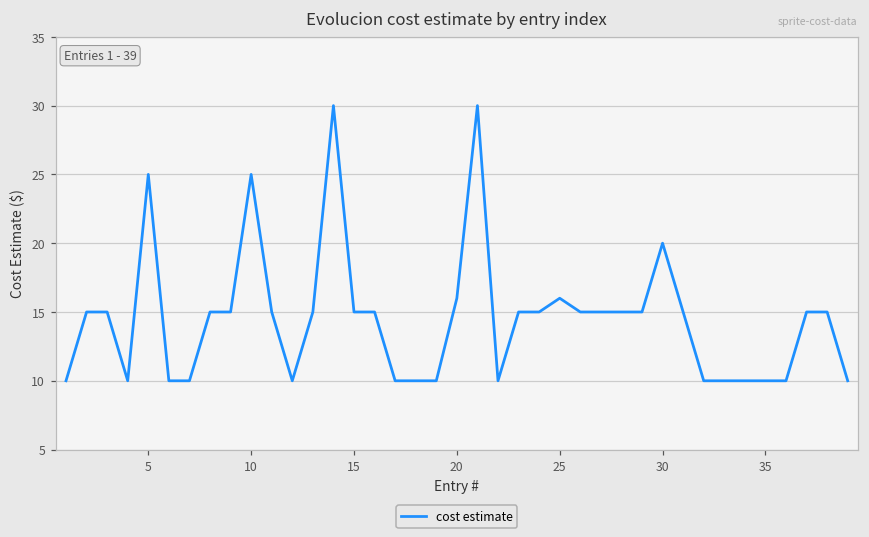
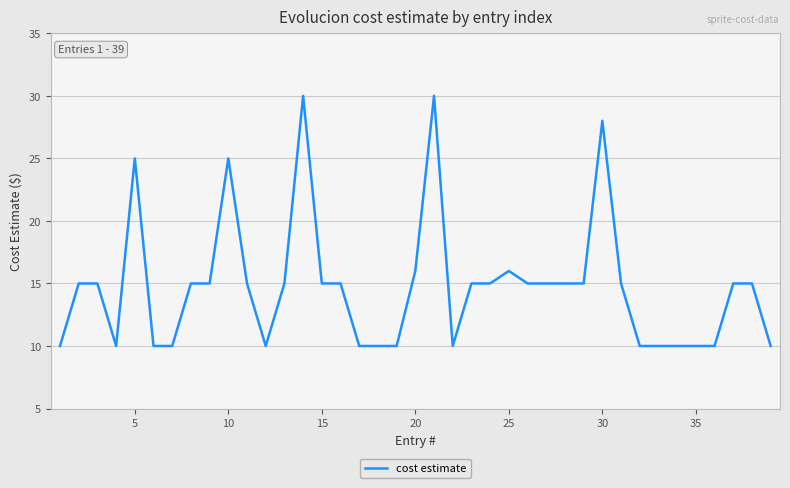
30: 20 -> 28
